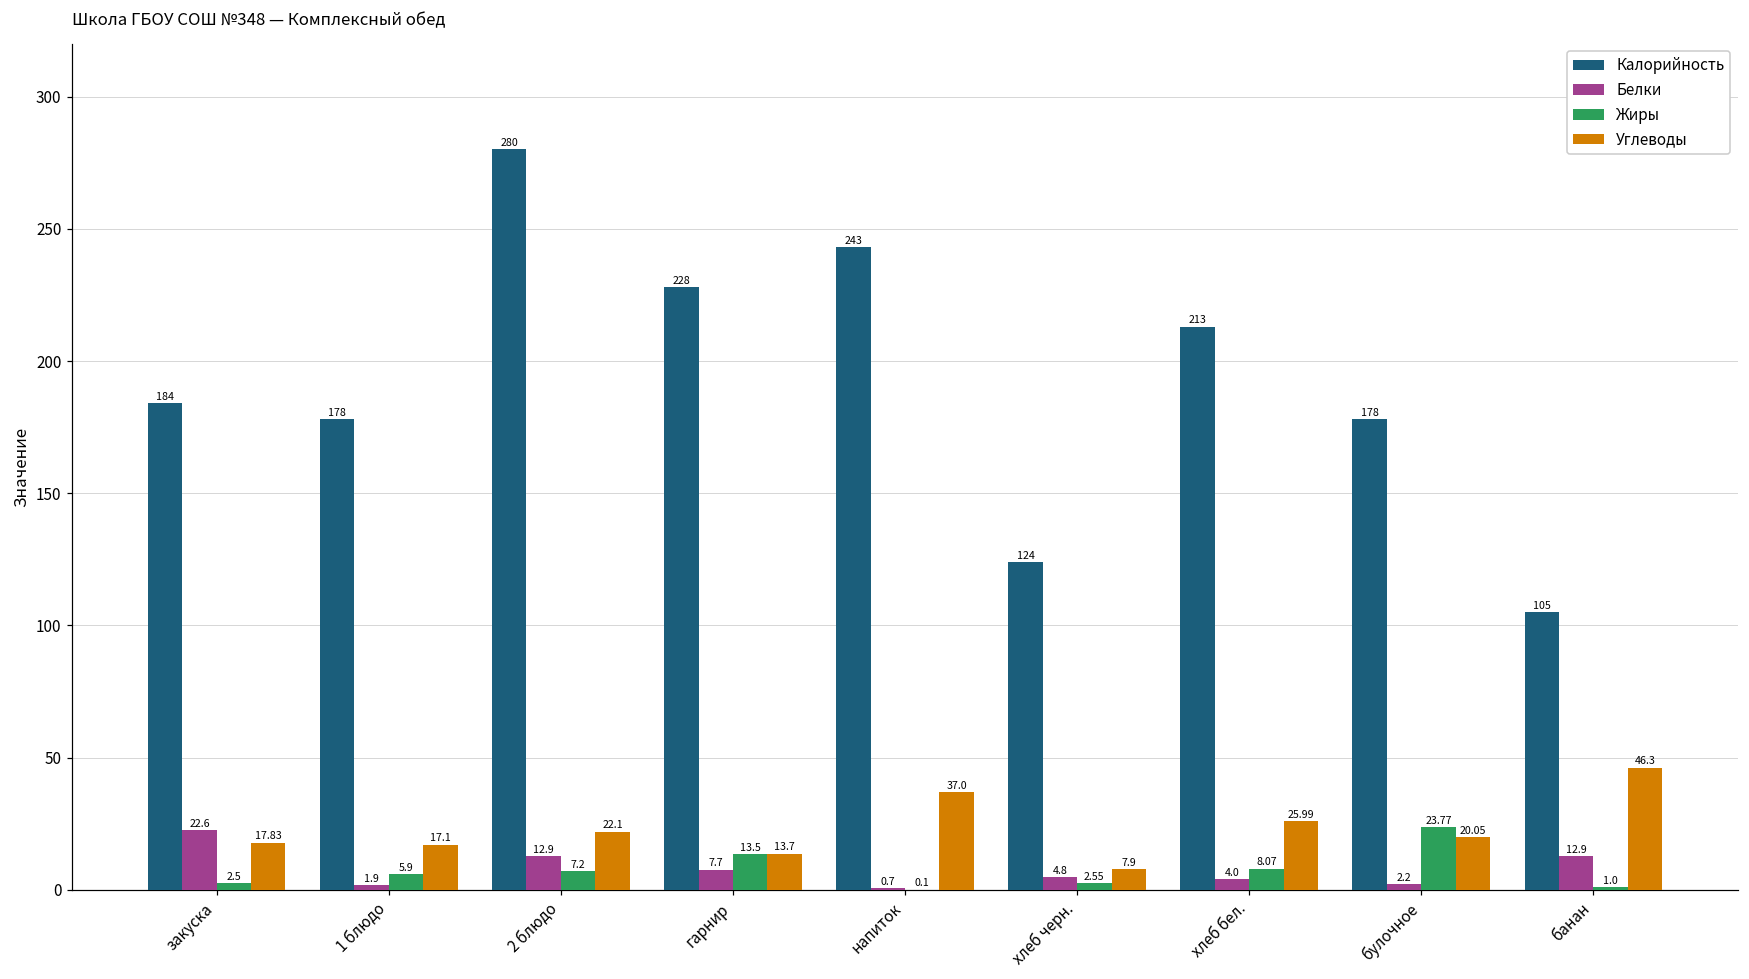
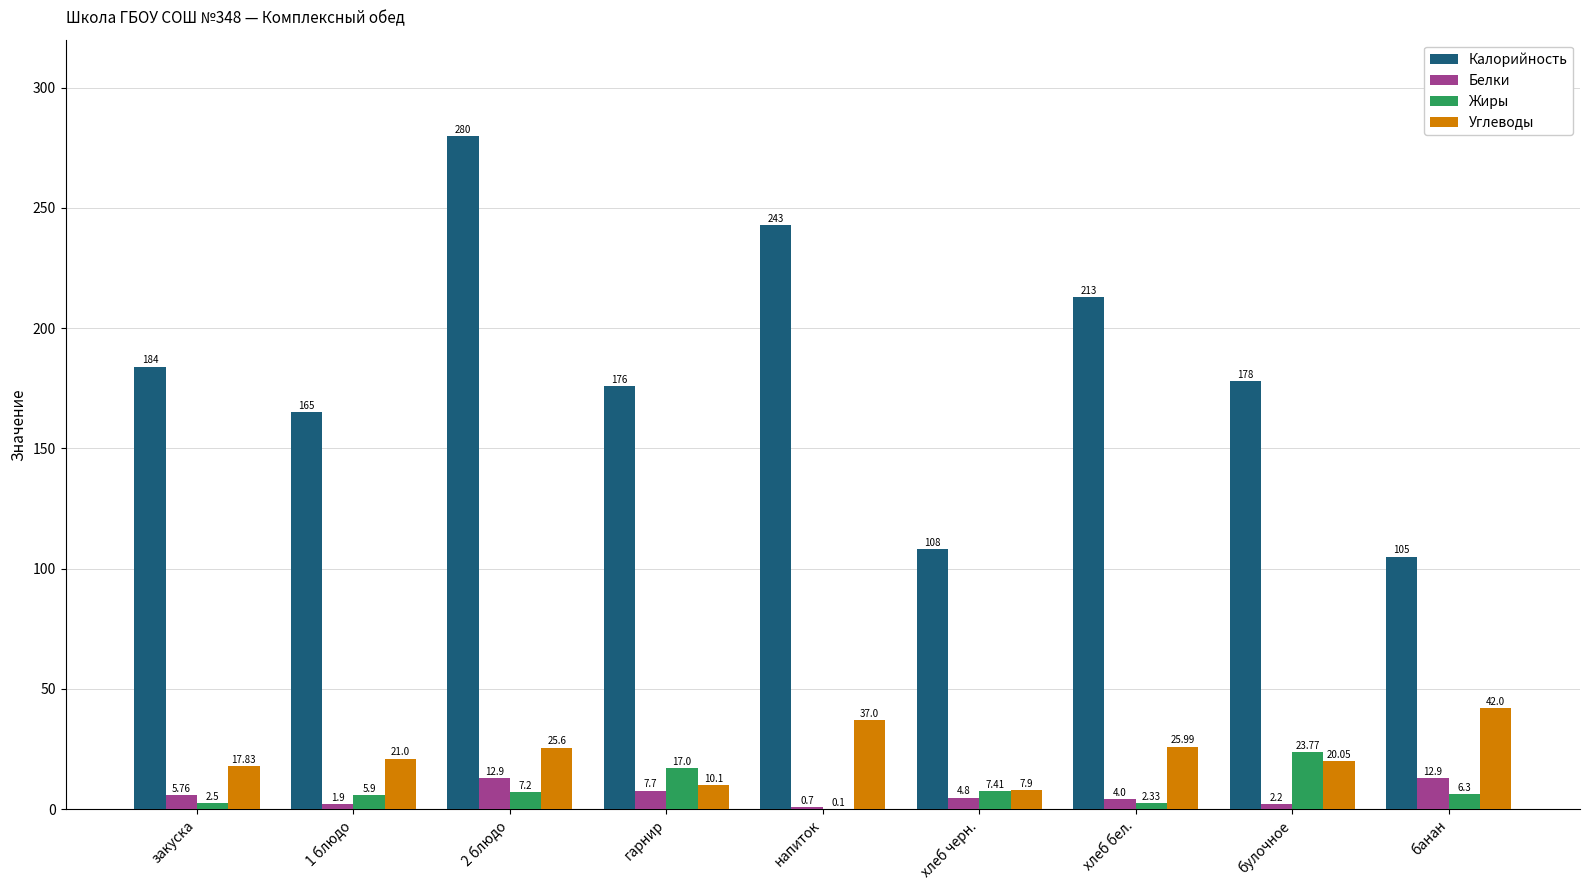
Белки, закуска: 22.6 -> 5.76
Калорийность, 1 блюдо: 178 -> 165
Углеводы, 1 блюдо: 17.1 -> 21.0
Углеводы, 2 блюдо: 22.1 -> 25.6
Калорийность, гарнир: 228 -> 176
Жиры, гарнир: 13.5 -> 17.0
Углеводы, гарнир: 13.7 -> 10.1
Калорийность, хлеб черн.: 124 -> 108
Жиры, хлеб черн.: 2.55 -> 7.41
Жиры, хлеб бел.: 8.07 -> 2.33
Жиры, банан: 1.0 -> 6.3
Углеводы, банан: 46.3 -> 42.0
